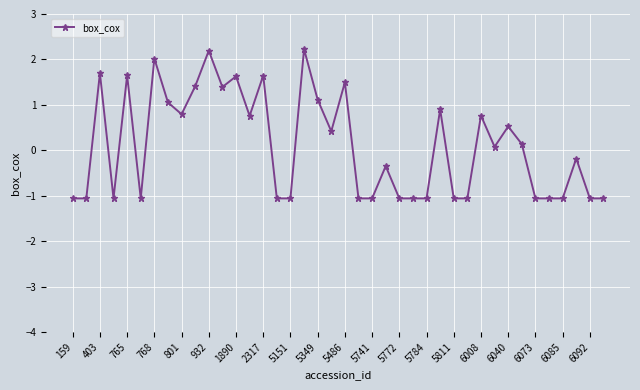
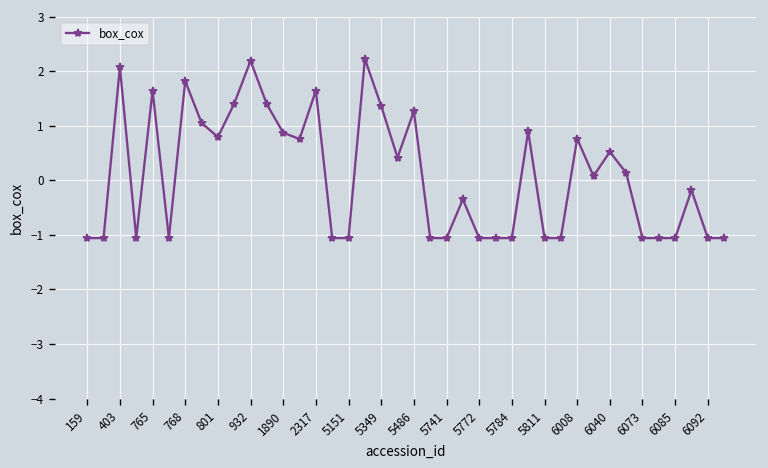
403: 1.7 -> 2.1
768: 2.0 -> 1.8
1890: 1.6 -> 0.9
5349: 1.1 -> 1.4
5486: 1.5 -> 1.3
